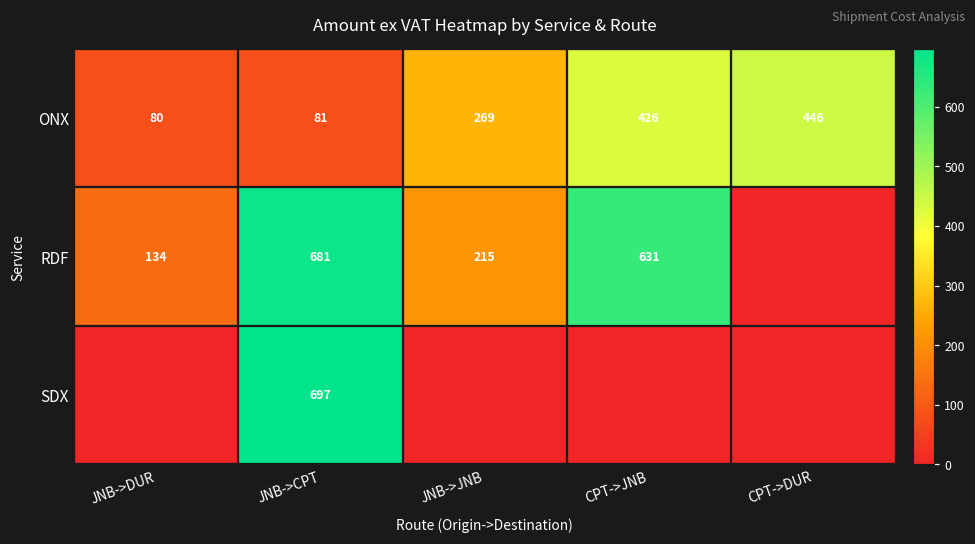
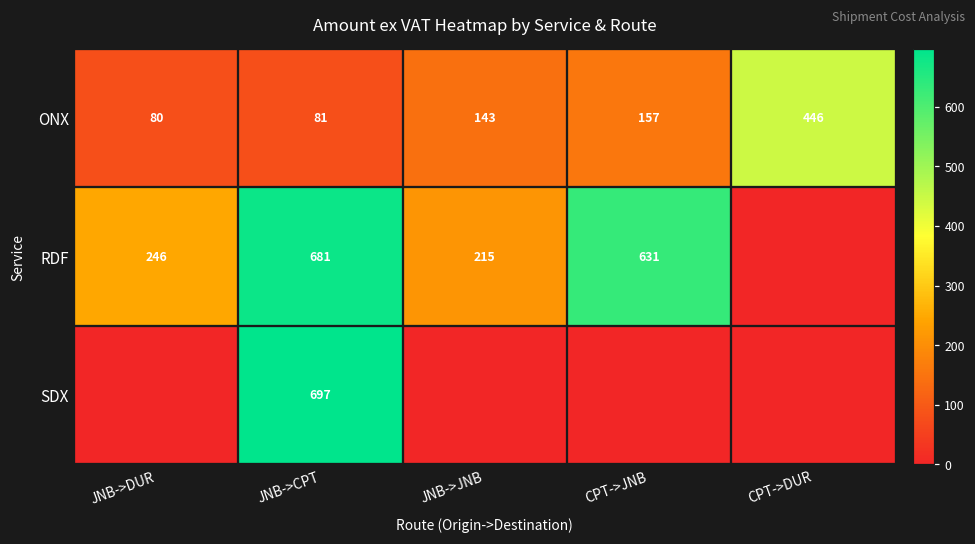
ONX, JNB->JNB: 269 -> 143
ONX, CPT->JNB: 426 -> 157
RDF, JNB->DUR: 134 -> 246
